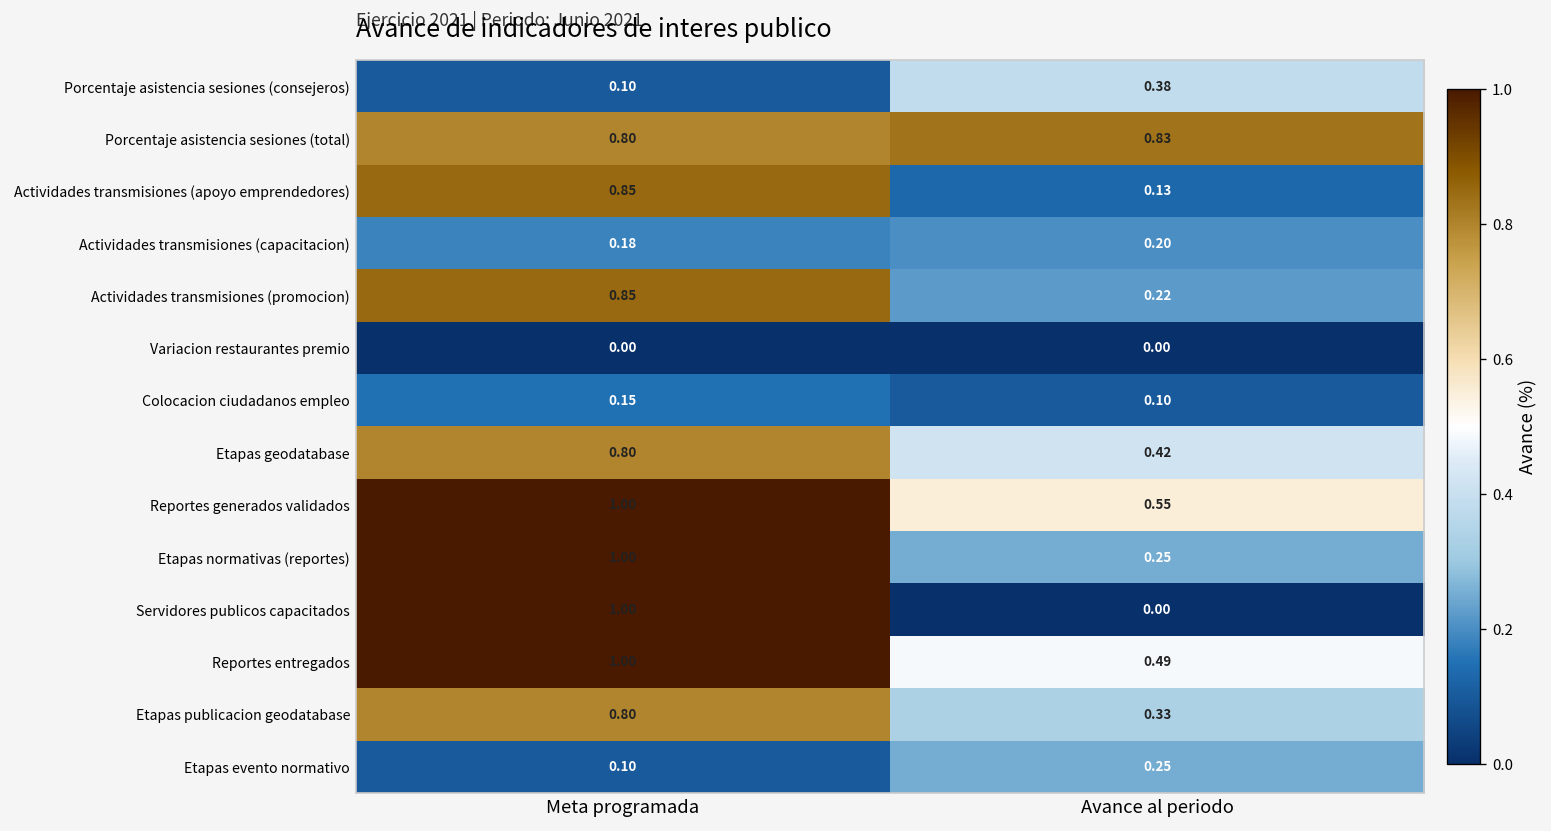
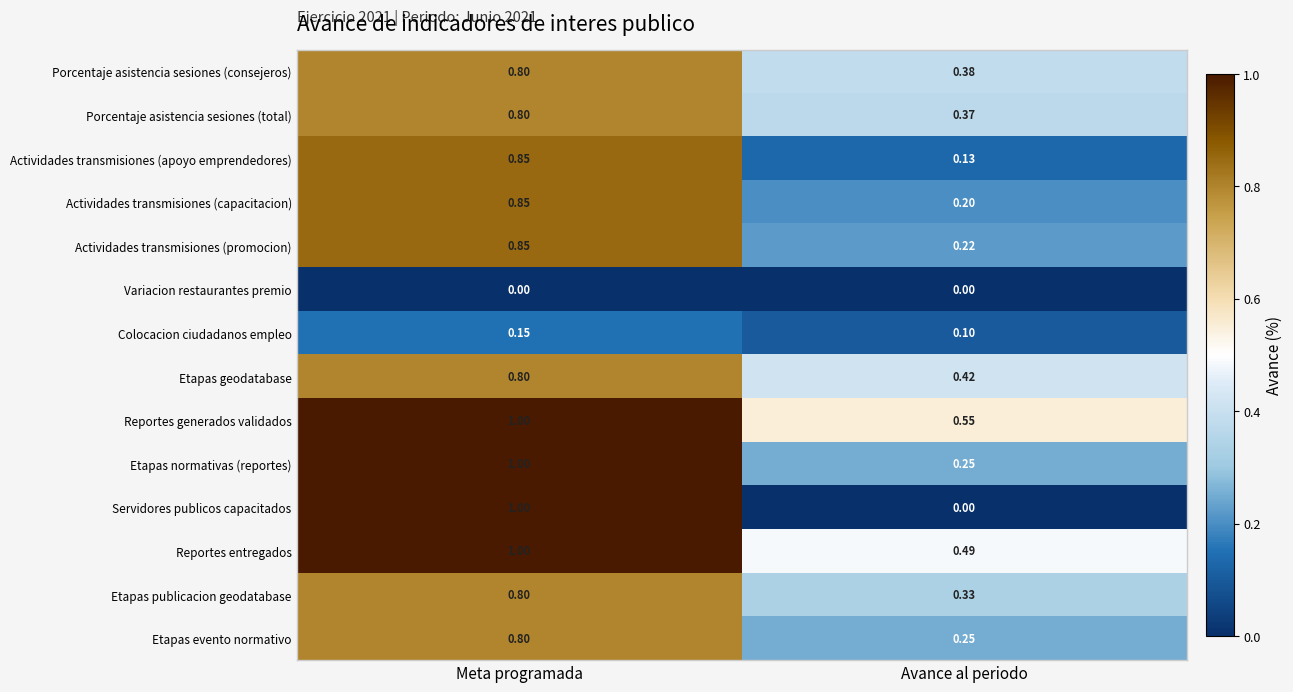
Porcentaje asistencia sesiones (consejeros), Meta programada: 0.10 -> 0.80
Porcentaje asistencia sesiones (total), Avance al periodo: 0.83 -> 0.37
Actividades transmisiones (capacitacion), Meta programada: 0.18 -> 0.85
Etapas evento normativo, Meta programada: 0.10 -> 0.80
